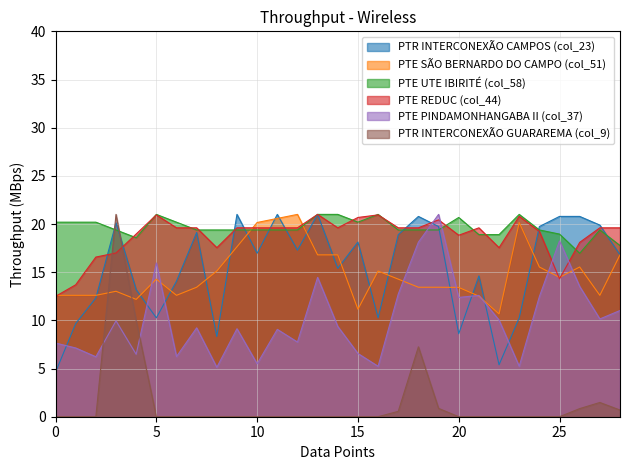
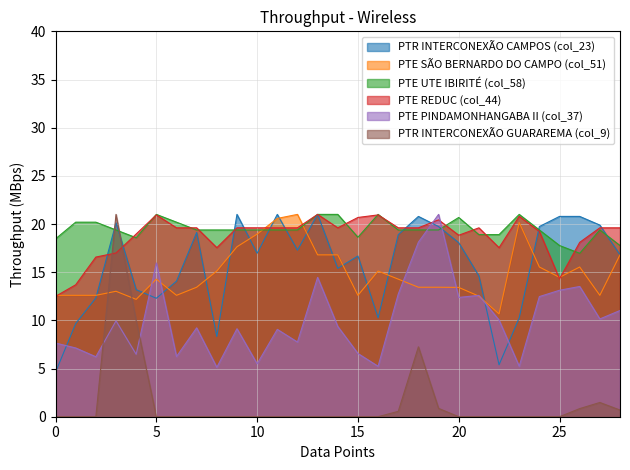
PTE UTE IBIRITÉ (col_58), 0: 20 -> 18
PTR INTERCONEXÃO CAMPOS (col_23), 5: 10 -> 12
PTE SÃO BERNARDO DO CAMPO (col_51), 10: 20 -> 19
PTR INTERCONEXÃO CAMPOS (col_23), 15: 18 -> 17
PTE SÃO BERNARDO DO CAMPO (col_51), 15: 11 -> 13
PTE UTE IBIRITÉ (col_58), 15: 20 -> 19
PTR INTERCONEXÃO CAMPOS (col_23), 20: 9 -> 18
PTE UTE IBIRITÉ (col_58), 25: 19 -> 18
PTE PINDAMONHANGABA II (col_37), 25: 18 -> 13
